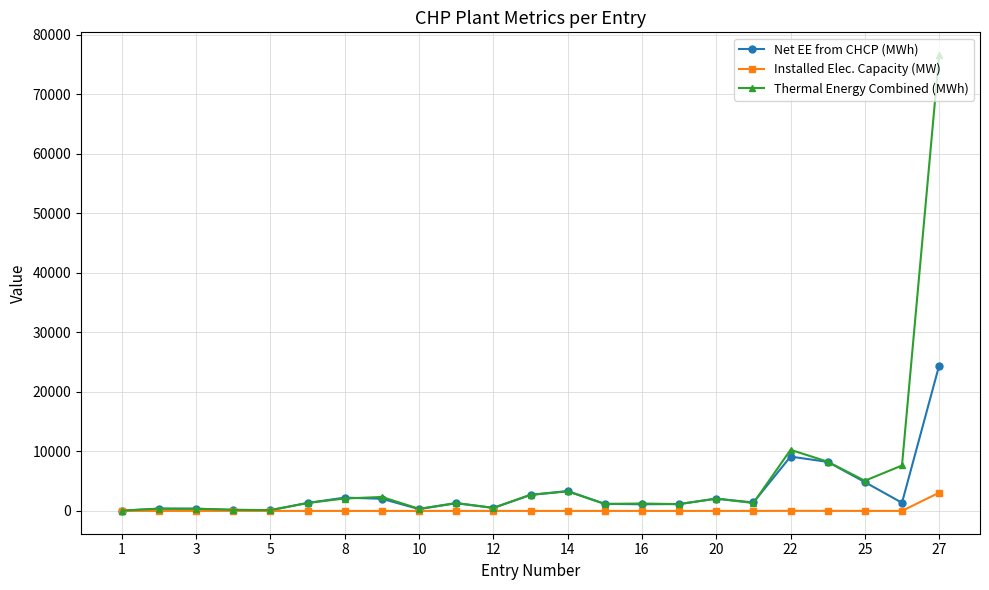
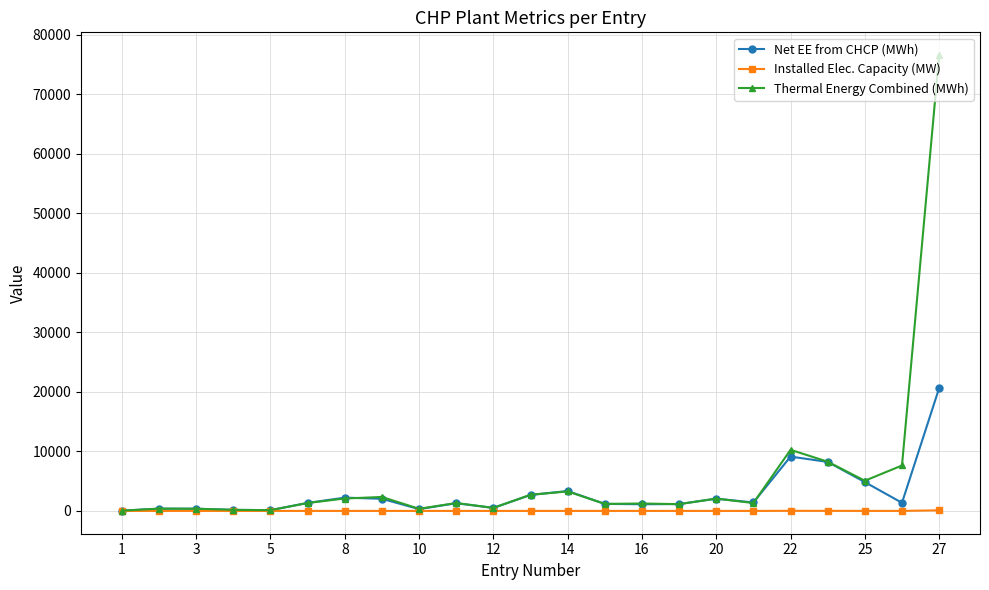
Net EE from CHCP (MWh), 27: 24000 -> 21000
Installed Elec. Capacity (MW), 27: 3000 -> 0
